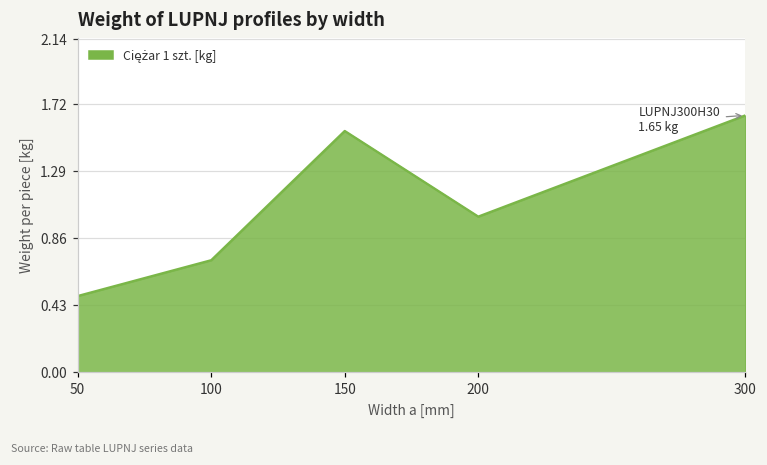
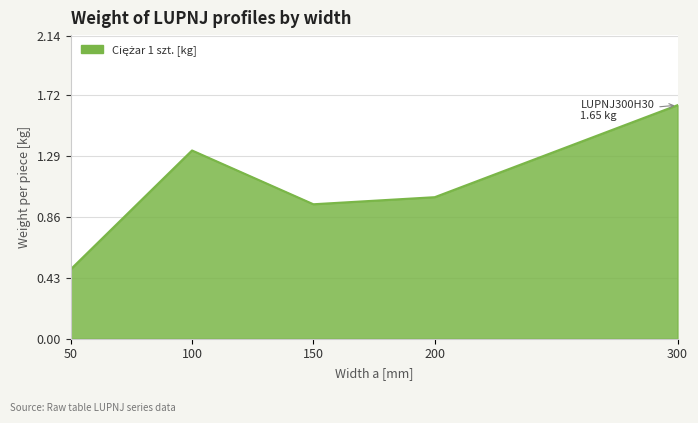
100: 0.72 -> 1.33
150: 1.55 -> 0.95
